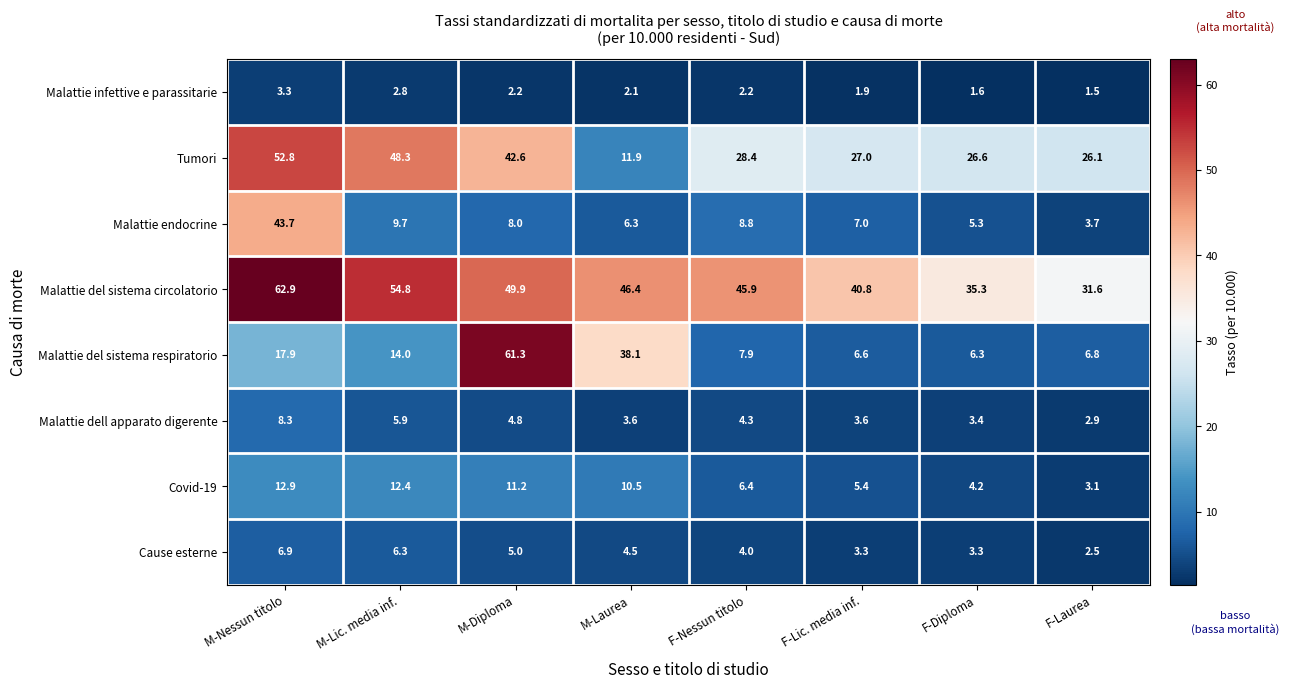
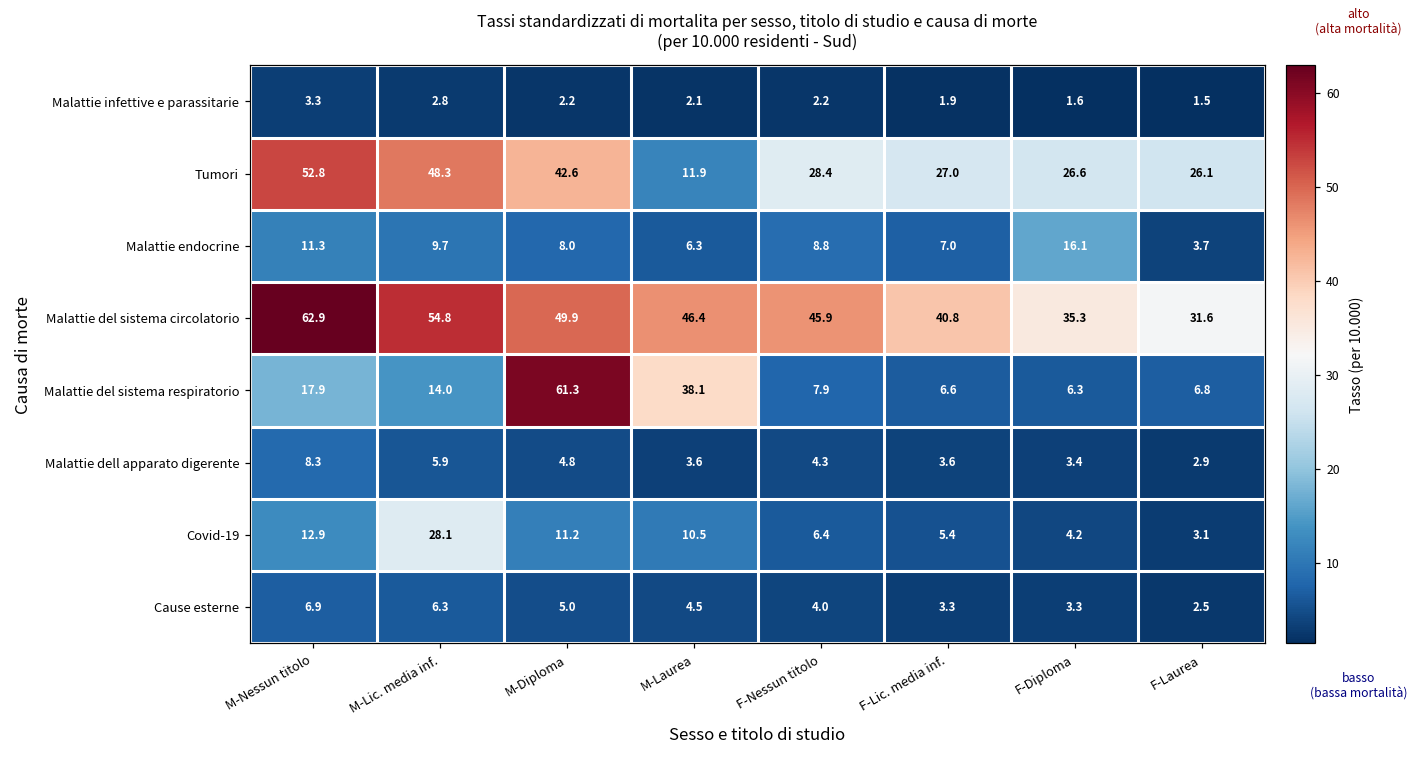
Malattie endocrine, M-Nessun titolo: 43.7 -> 11.3
Malattie endocrine, F-Diploma: 5.3 -> 16.1
Covid-19, M-Lic. media inf.: 12.4 -> 28.1
